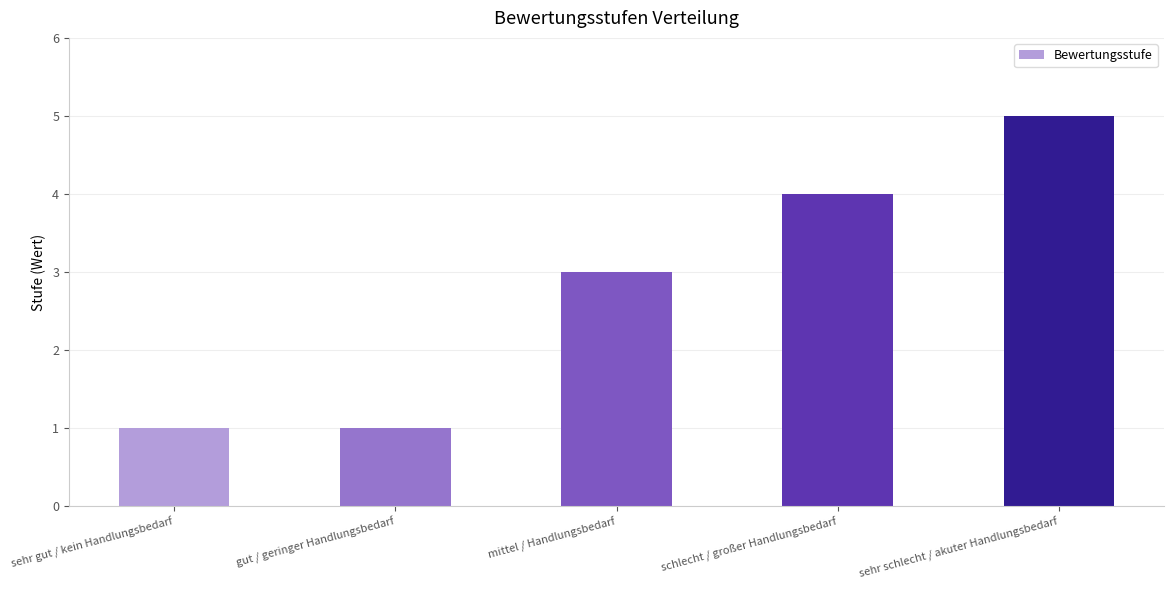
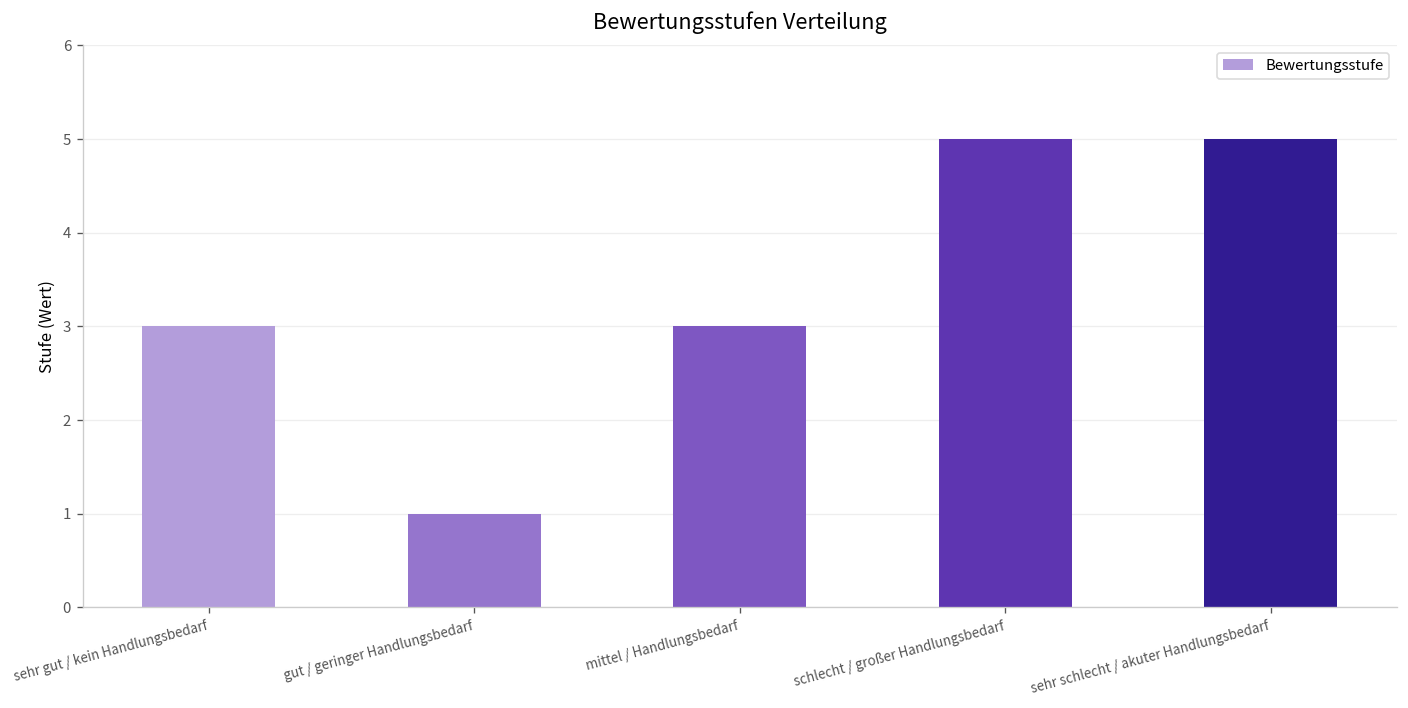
sehr gut / kein Handlungsbedarf: 1 -> 3
schlecht / großer Handlungsbedarf: 4 -> 5
